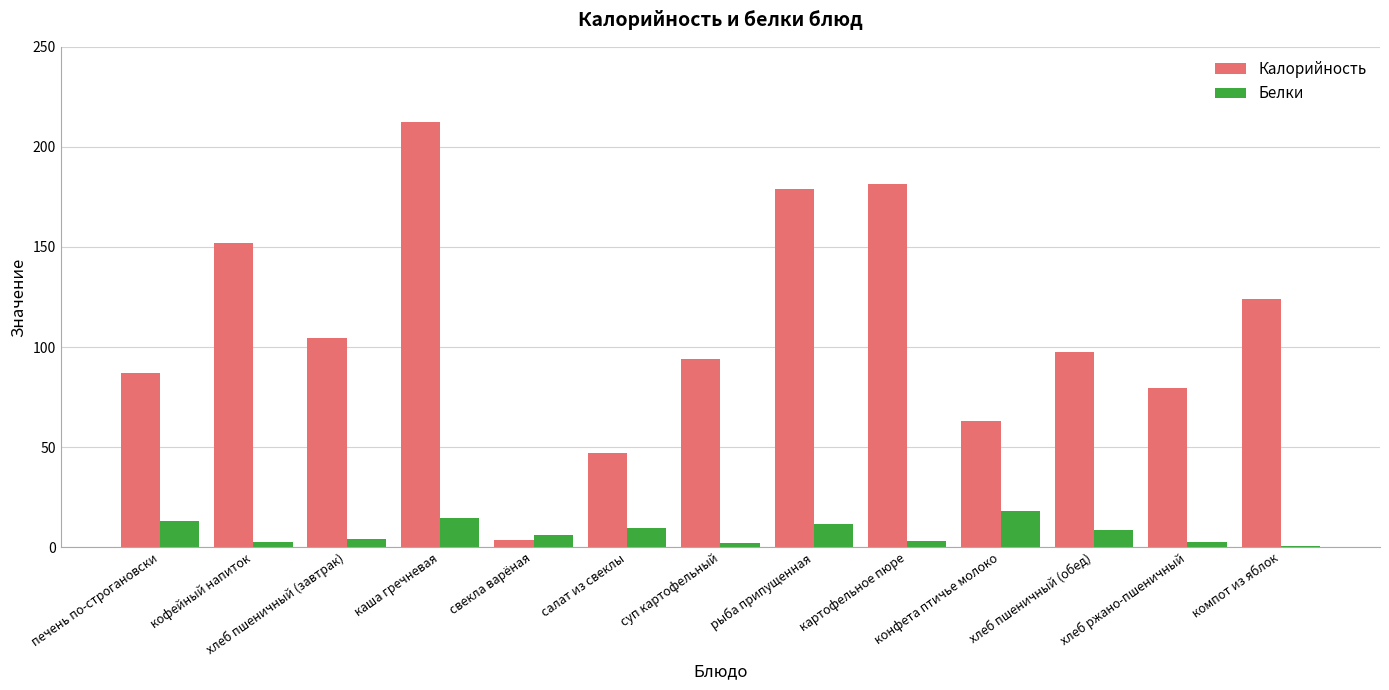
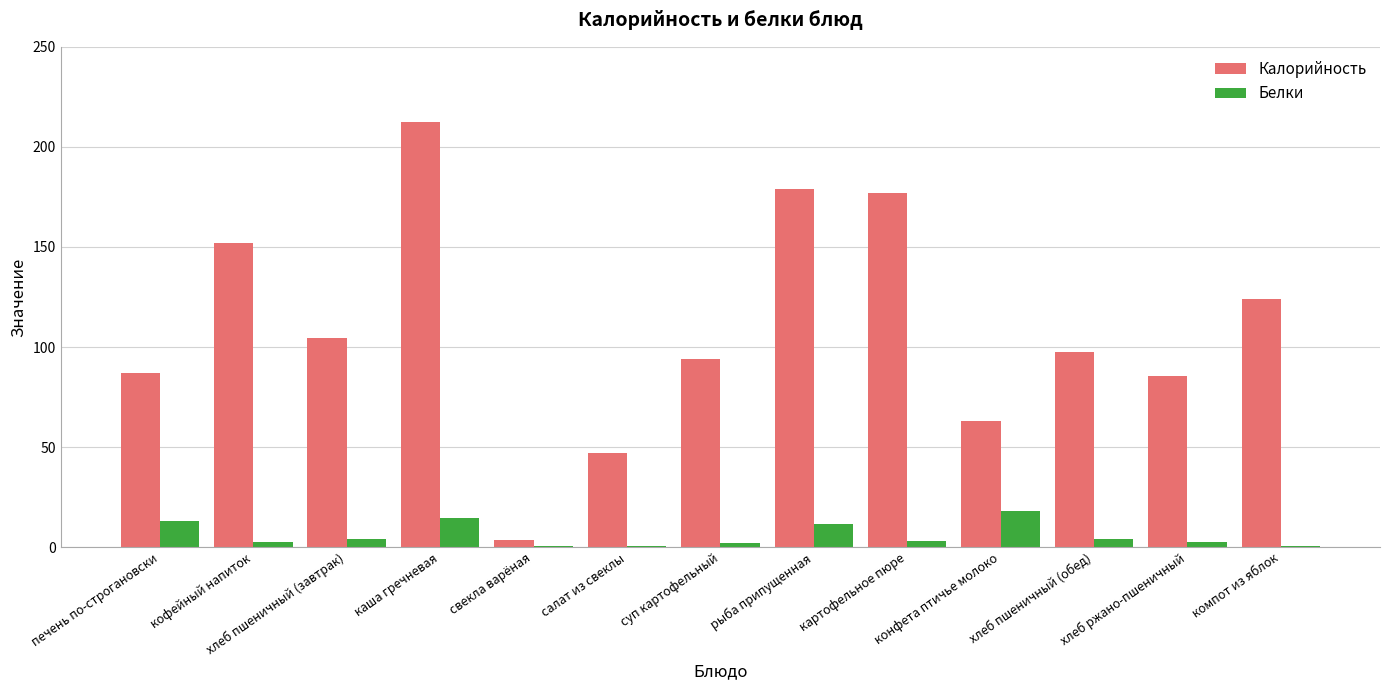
Белки, свекла варёная: 6 -> 1
Белки, салат из свеклы: 10 -> 1
Калорийность, картофельное пюре: 182 -> 177
Белки, хлеб пшеничный (обед): 9 -> 4
Калорийность, хлеб ржано-пшеничный: 80 -> 85
